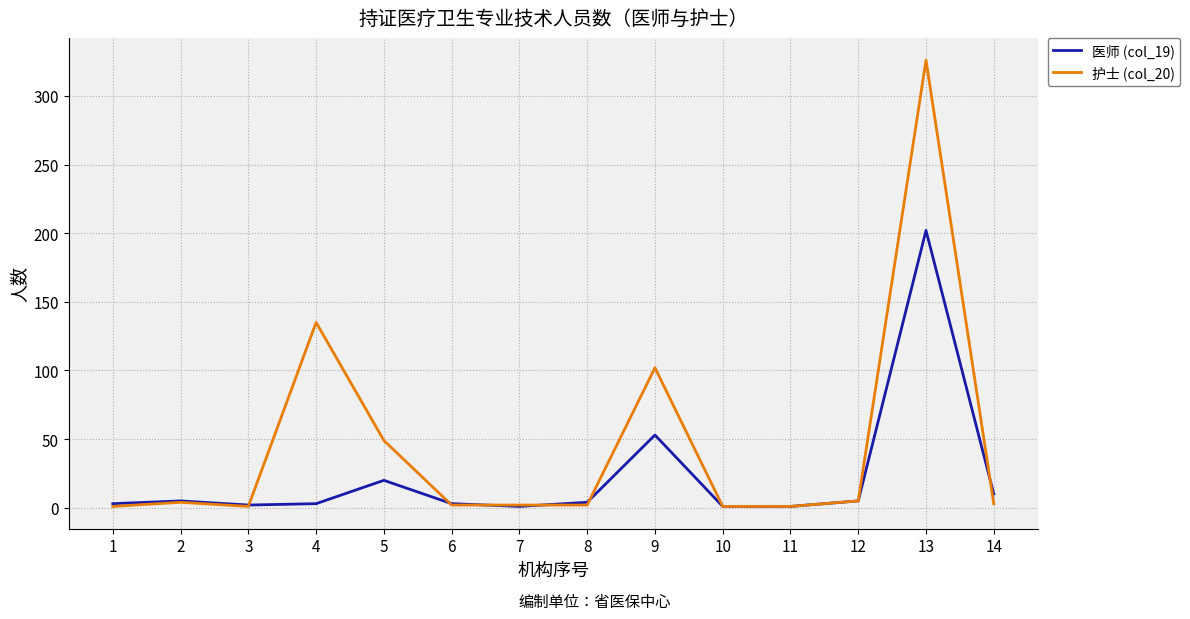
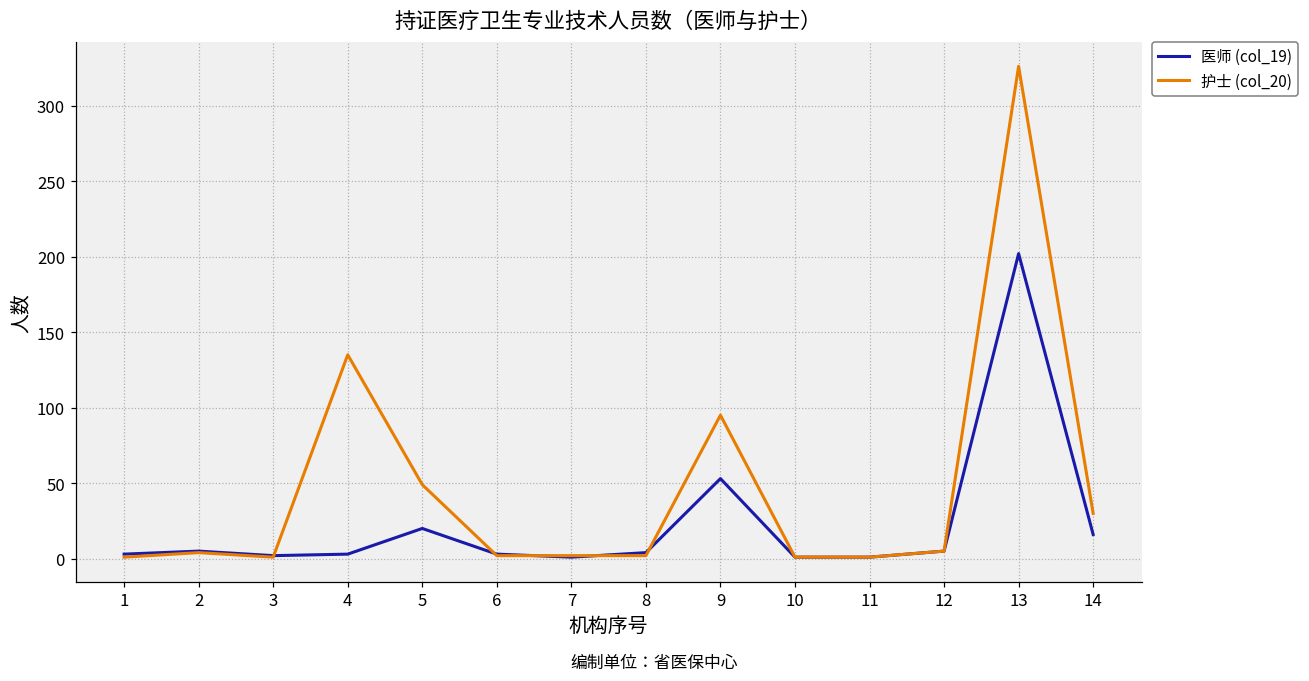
护士 (col_20), 9: 102 -> 95
医师 (col_19), 14: 10 -> 16
护士 (col_20), 14: 3 -> 30
